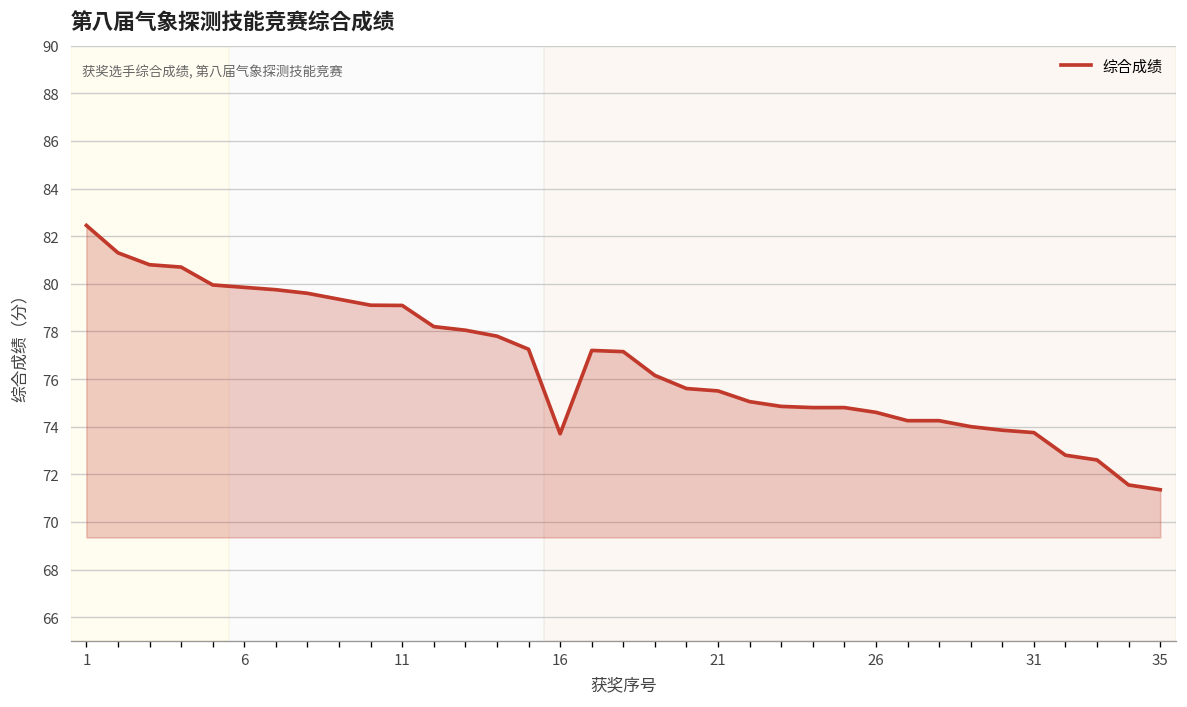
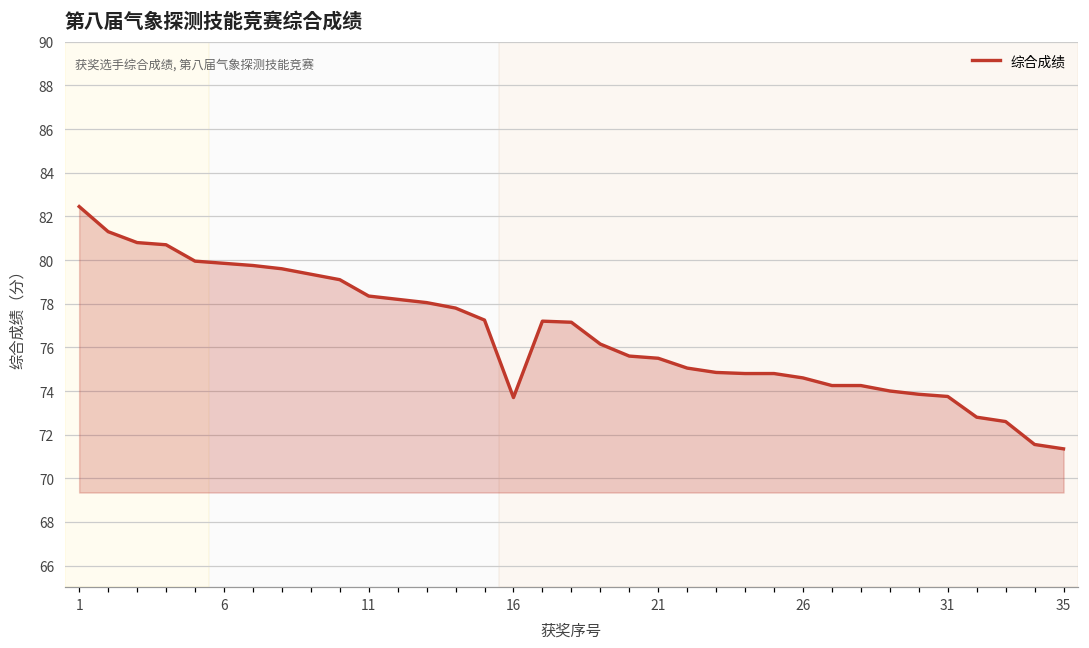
11: 79.1 -> 78.4
